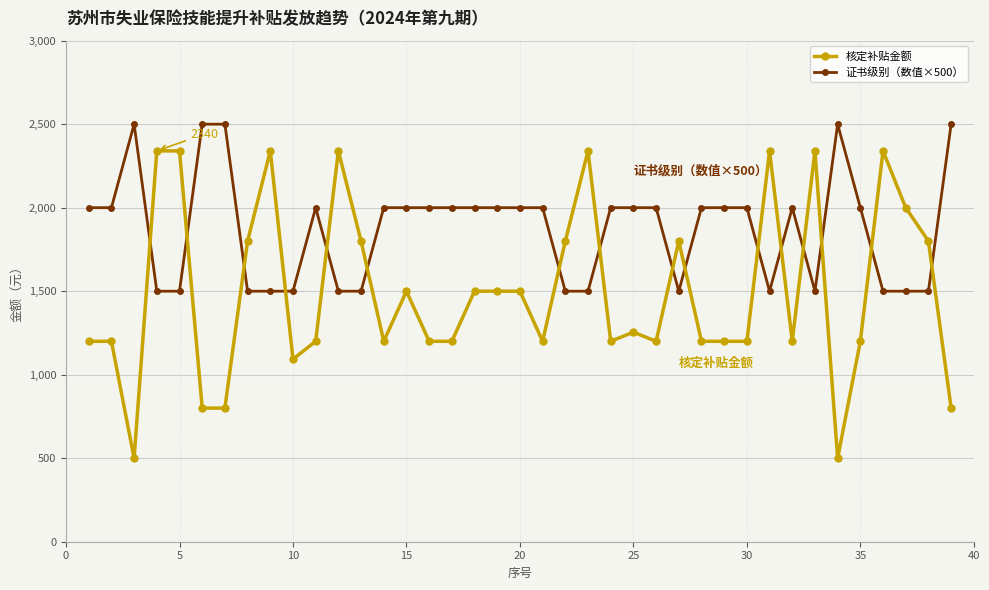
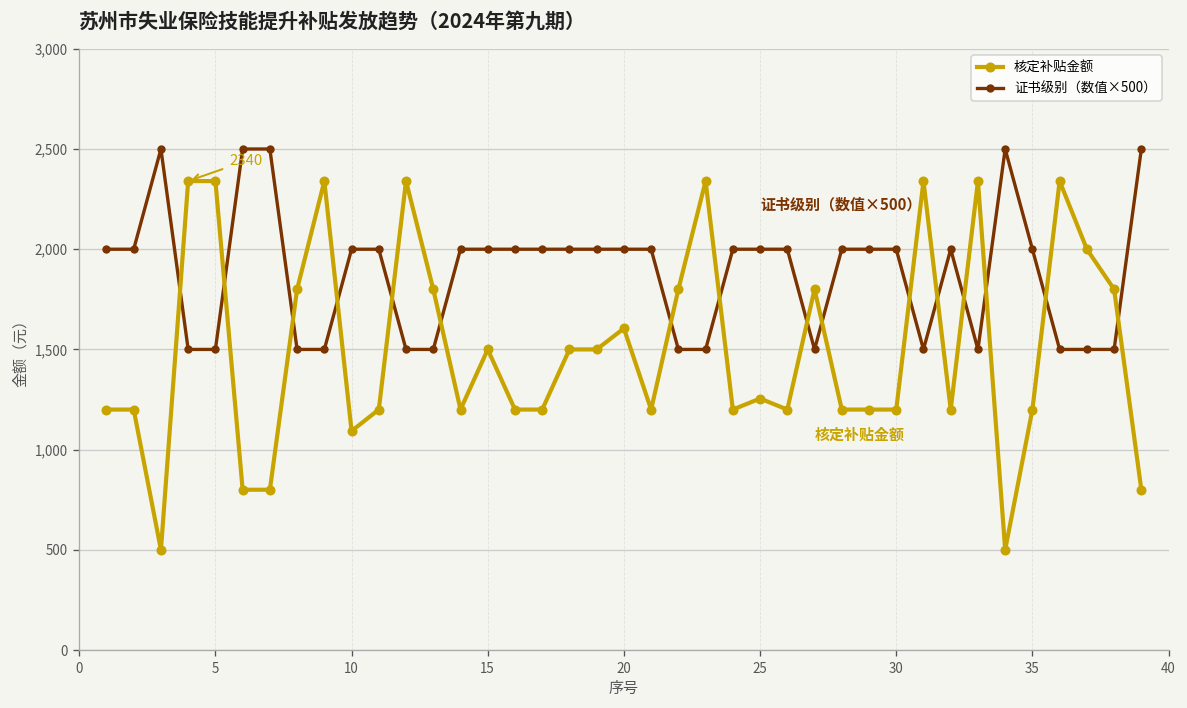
证书级别（数值×500）, 10: 1,500 -> 2,000
核定补贴金额, 20: 1,500 -> 1,610
